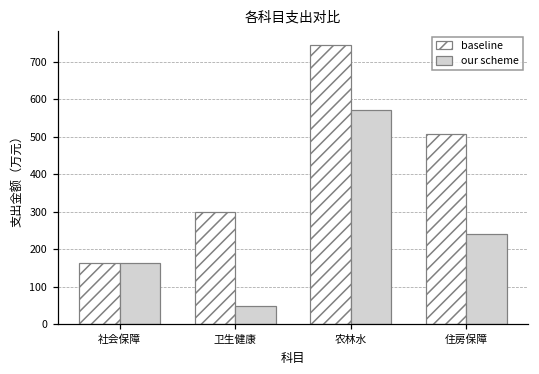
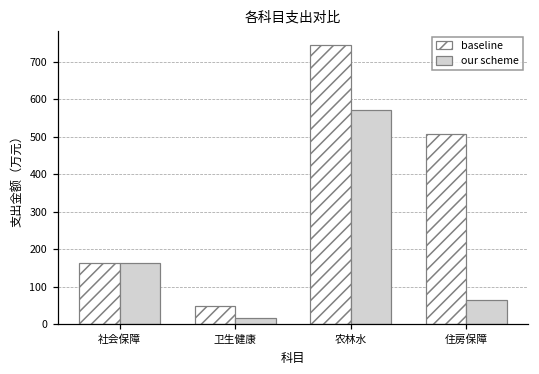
baseline, 卫生健康: 300 -> 50
our scheme, 卫生健康: 50 -> 20
our scheme, 住房保障: 240 -> 70
